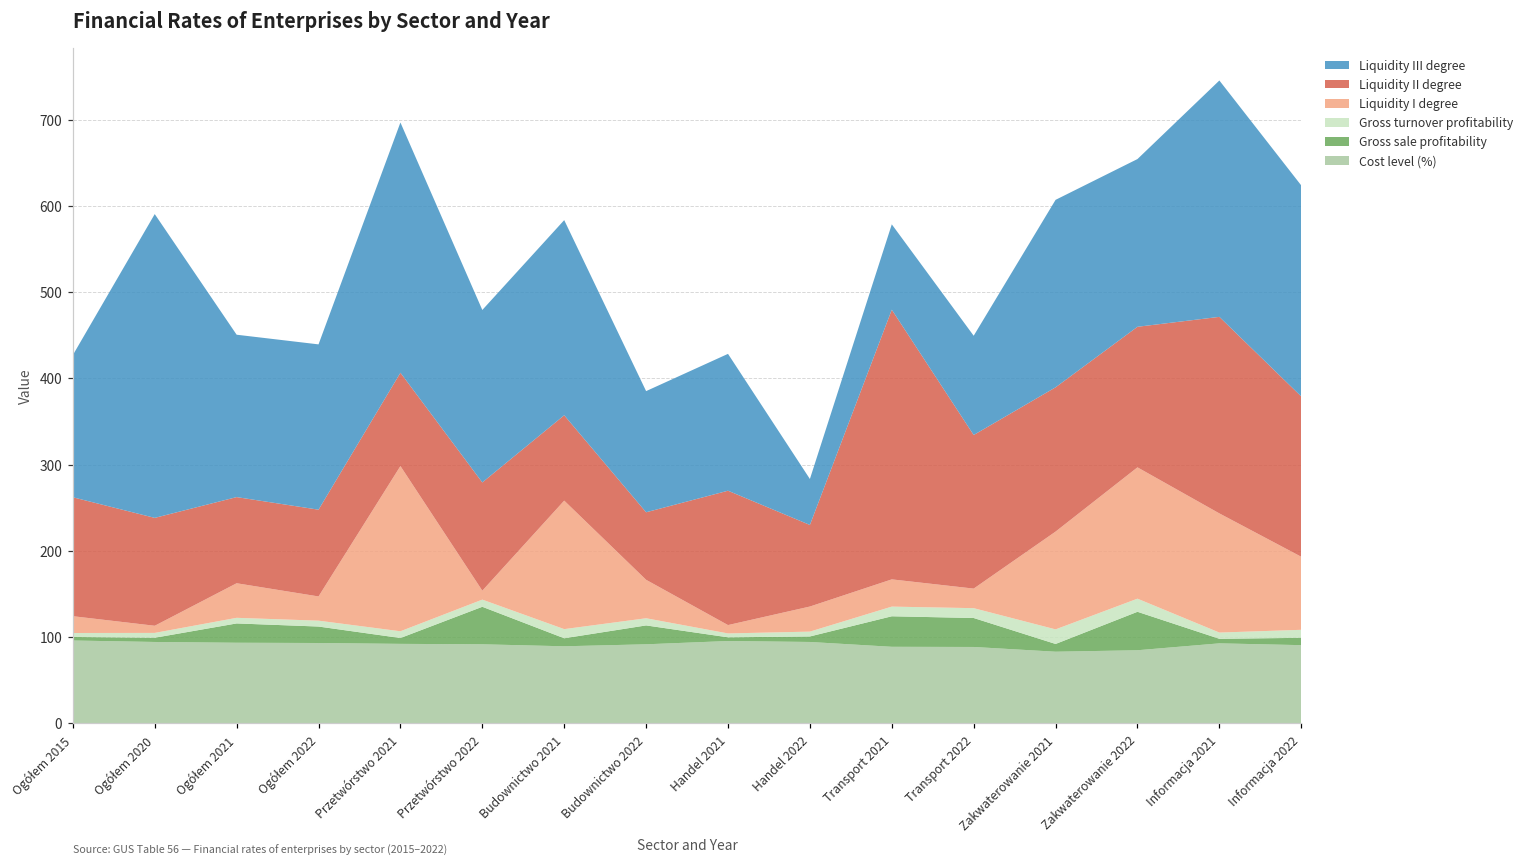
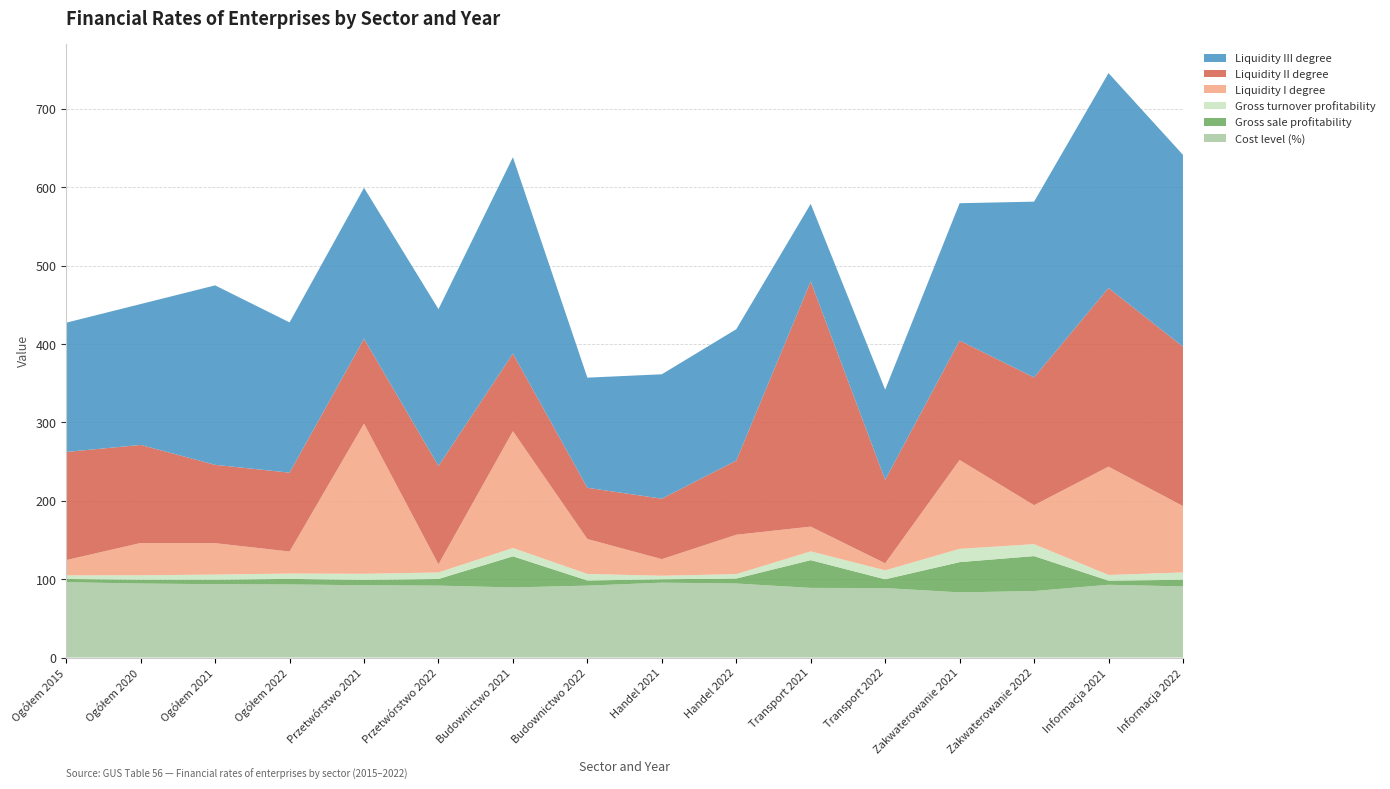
Liquidity I degree, Ogółem 2020: 10 -> 40
Liquidity III degree, Ogółem 2020: 350 -> 180
Gross sale profitability, Ogółem 2021: 20 -> 10
Liquidity III degree, Ogółem 2021: 190 -> 230
Gross sale profitability, Ogółem 2022: 20 -> 10
Liquidity III degree, Przetwórstwo 2021: 290 -> 190
Gross sale profitability, Przetwórstwo 2022: 40 -> 10
Gross sale profitability, Budownictwo 2021: 10 -> 40
Liquidity III degree, Budownictwo 2021: 230 -> 250
Gross sale profitability, Budownictwo 2022: 20 -> 10
Liquidity II degree, Budownictwo 2022: 80 -> 70
Liquidity I degree, Handel 2021: 10 -> 20
Liquidity II degree, Handel 2021: 160 -> 80
Liquidity I degree, Handel 2022: 30 -> 50
Liquidity III degree, Handel 2022: 50 -> 170
Gross sale profitability, Transport 2022: 30 -> 10
Liquidity I degree, Transport 2022: 20 -> 10
Liquidity II degree, Transport 2022: 180 -> 110
Gross sale profitability, Zakwaterowanie 2021: 10 -> 40
Liquidity II degree, Zakwaterowanie 2021: 170 -> 150
Liquidity III degree, Zakwaterowanie 2021: 220 -> 180
Liquidity I degree, Zakwaterowanie 2022: 150 -> 50
Liquidity III degree, Zakwaterowanie 2022: 190 -> 220
Liquidity II degree, Informacja 2022: 190 -> 200
